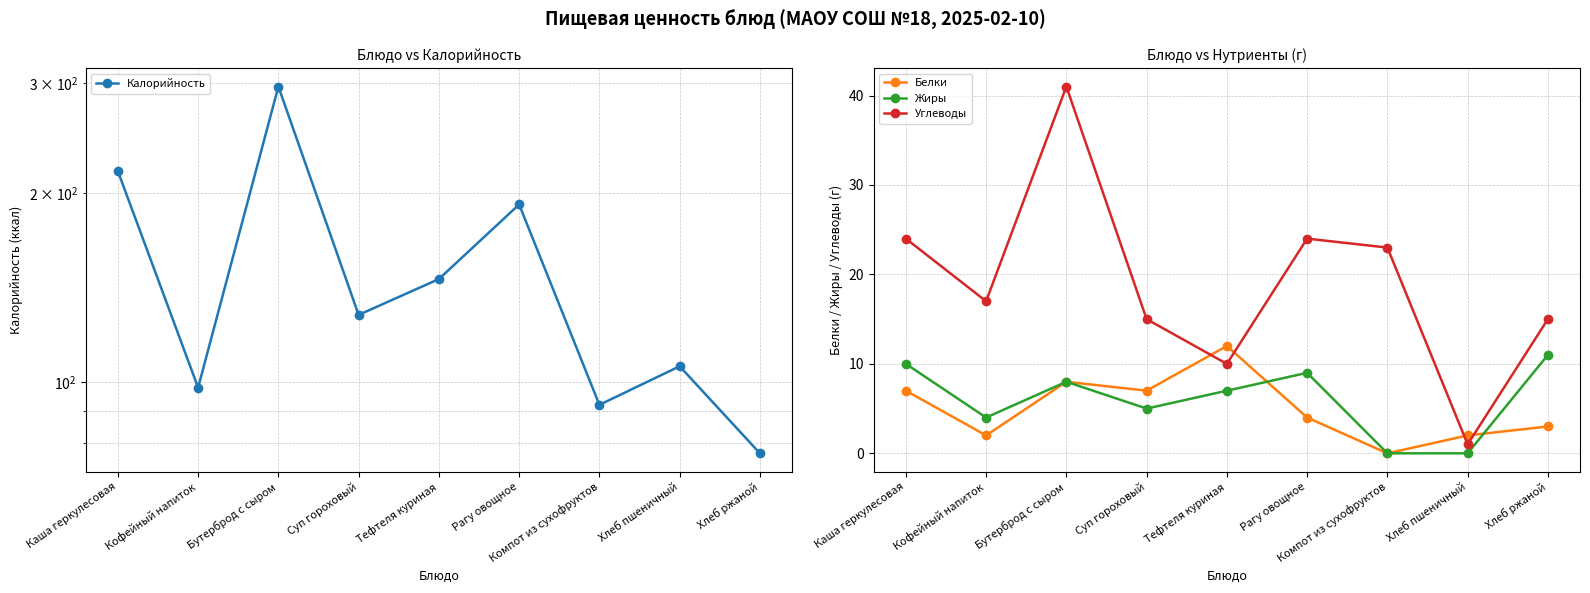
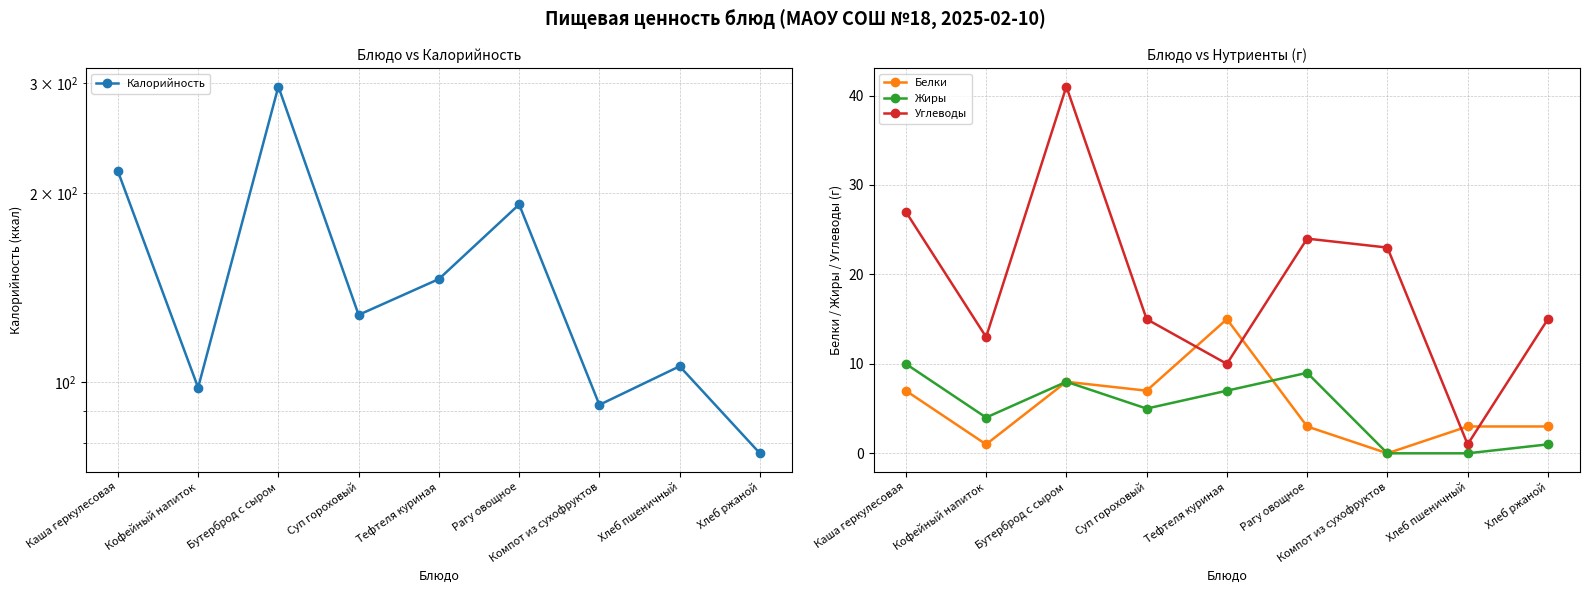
Блюдо vs Нутриенты (г), Углеводы, Каша геркулесовая: 24 -> 27
Блюдо vs Нутриенты (г), Белки, Кофейный напиток: 2 -> 1
Блюдо vs Нутриенты (г), Углеводы, Кофейный напиток: 17 -> 13
Блюдо vs Нутриенты (г), Белки, Тефтеля куриная: 12 -> 15
Блюдо vs Нутриенты (г), Белки, Рагу овощное: 4 -> 3
Блюдо vs Нутриенты (г), Белки, Хлеб пшеничный: 2 -> 3
Блюдо vs Нутриенты (г), Жиры, Хлеб ржаной: 11 -> 1
